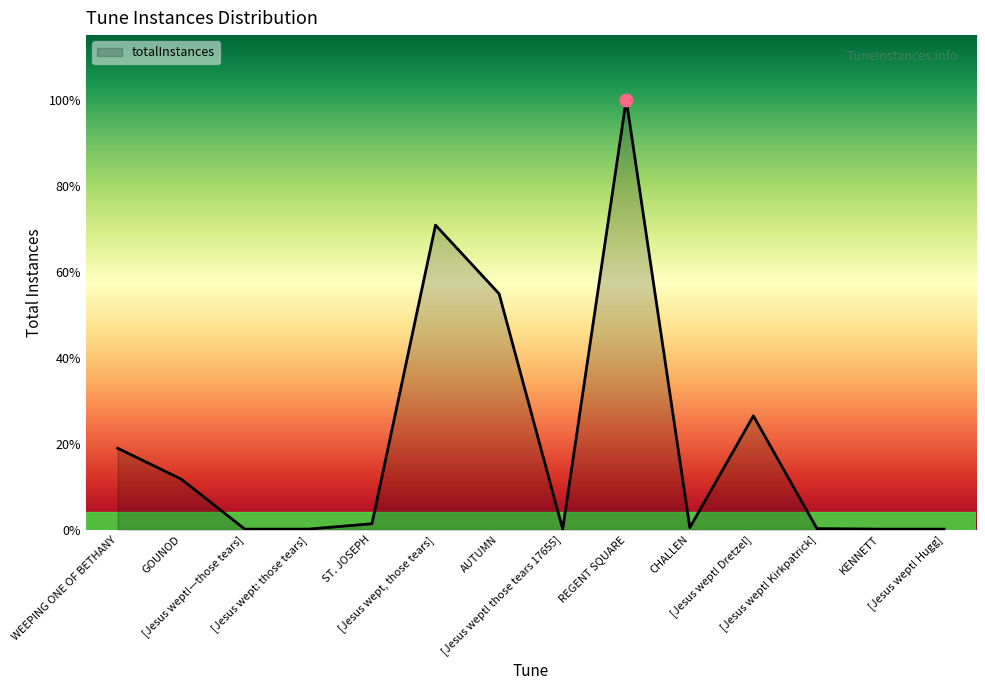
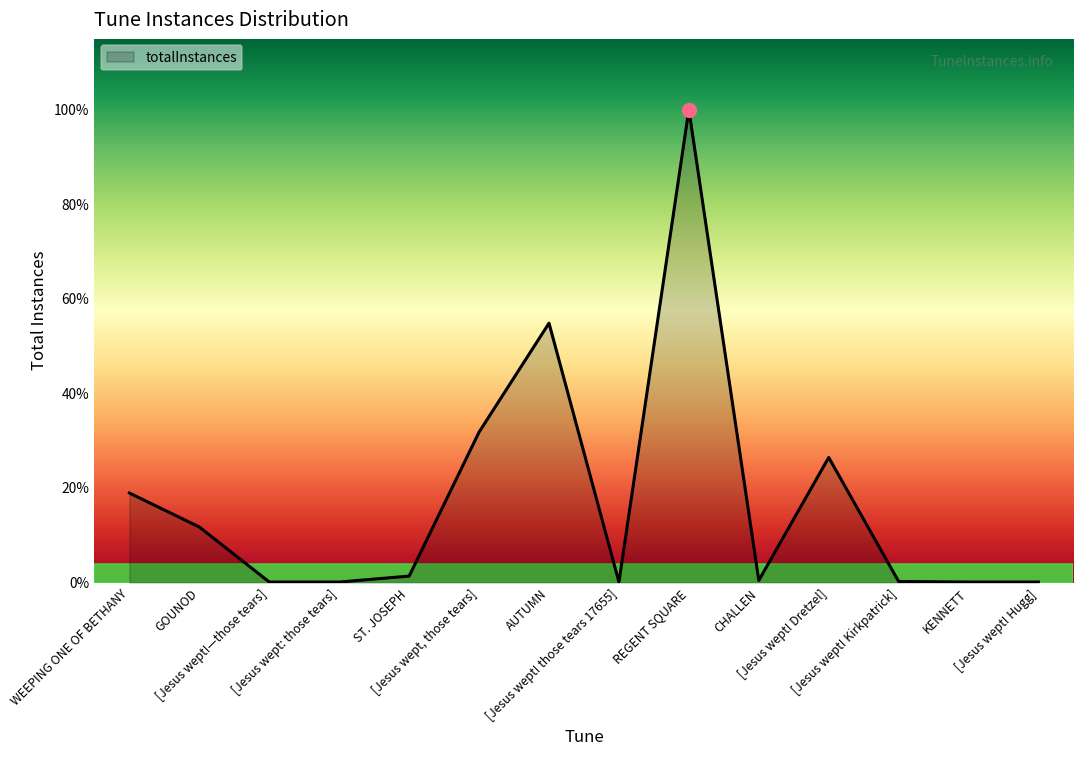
totalInstances, [Jesus wept, those tears]: 71% -> 32%
